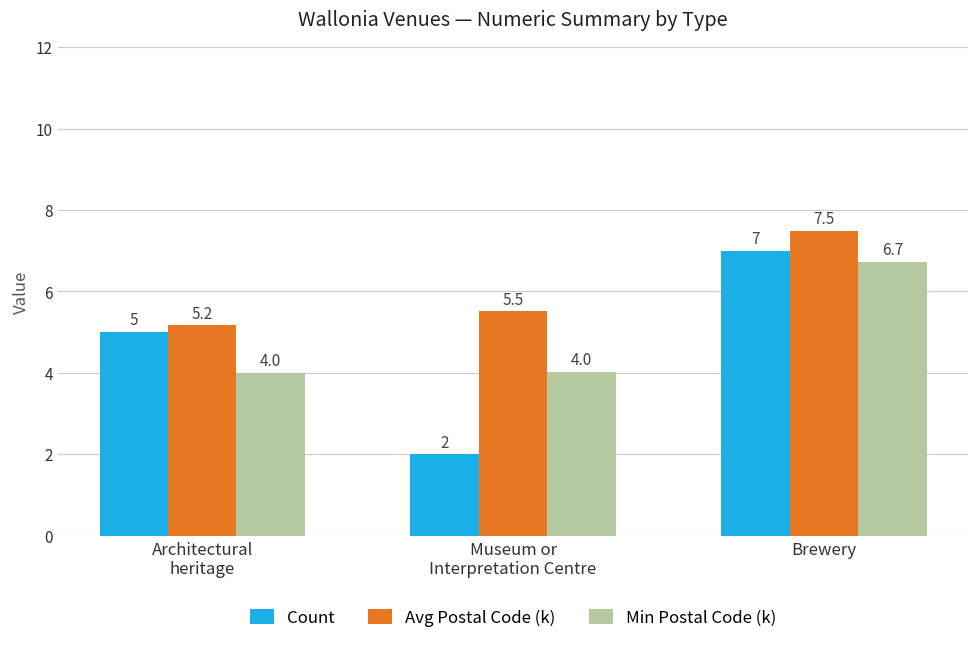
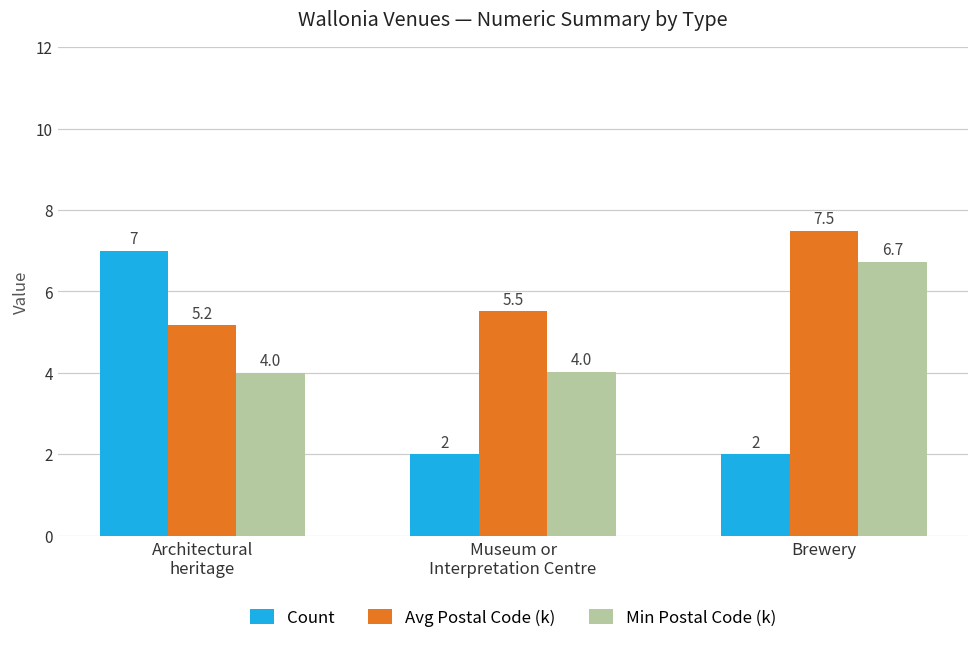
Count, Architectural heritage: 5 -> 7
Count, Brewery: 7 -> 2
